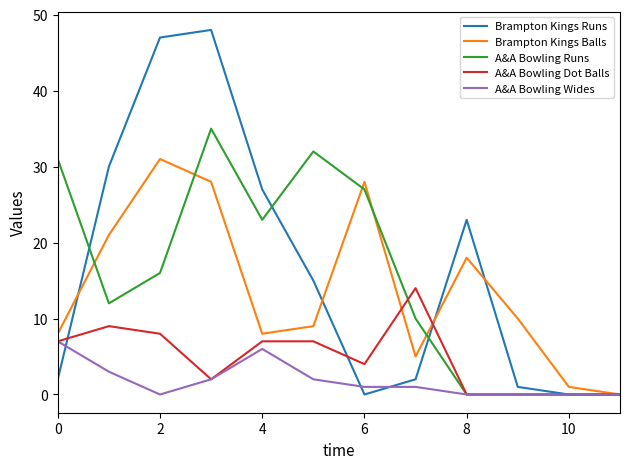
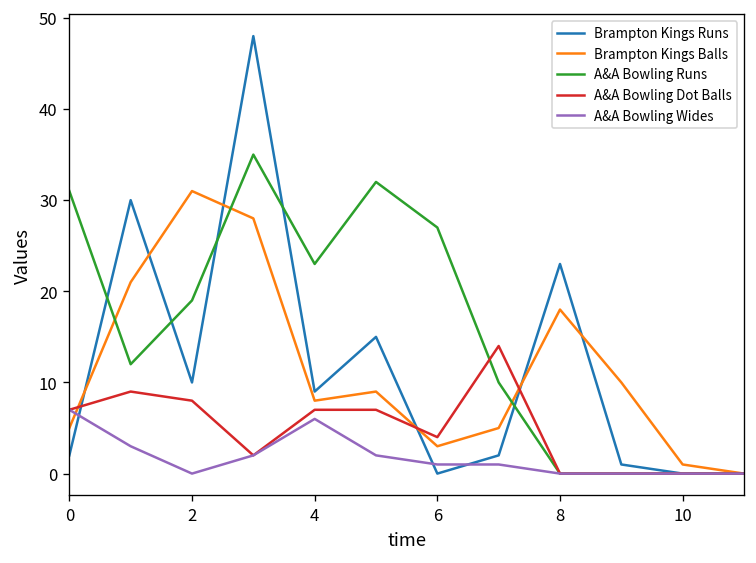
Brampton Kings Balls, 0: 8 -> 5
Brampton Kings Runs, 2: 47 -> 10
A&A Bowling Runs, 2: 16 -> 19
Brampton Kings Runs, 4: 27 -> 9
Brampton Kings Balls, 6: 28 -> 3
